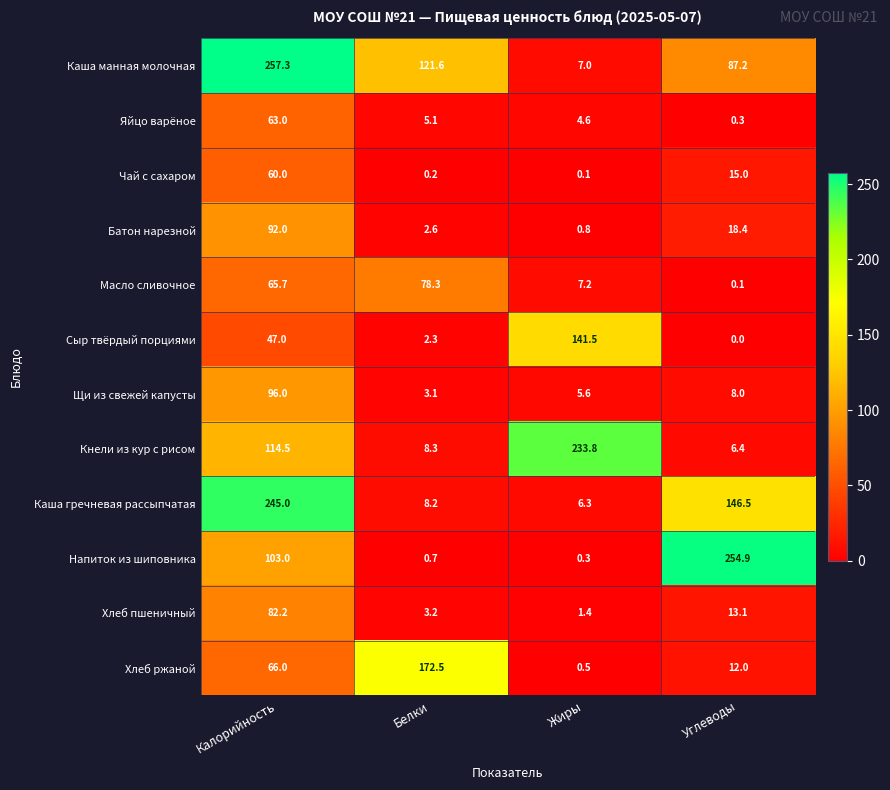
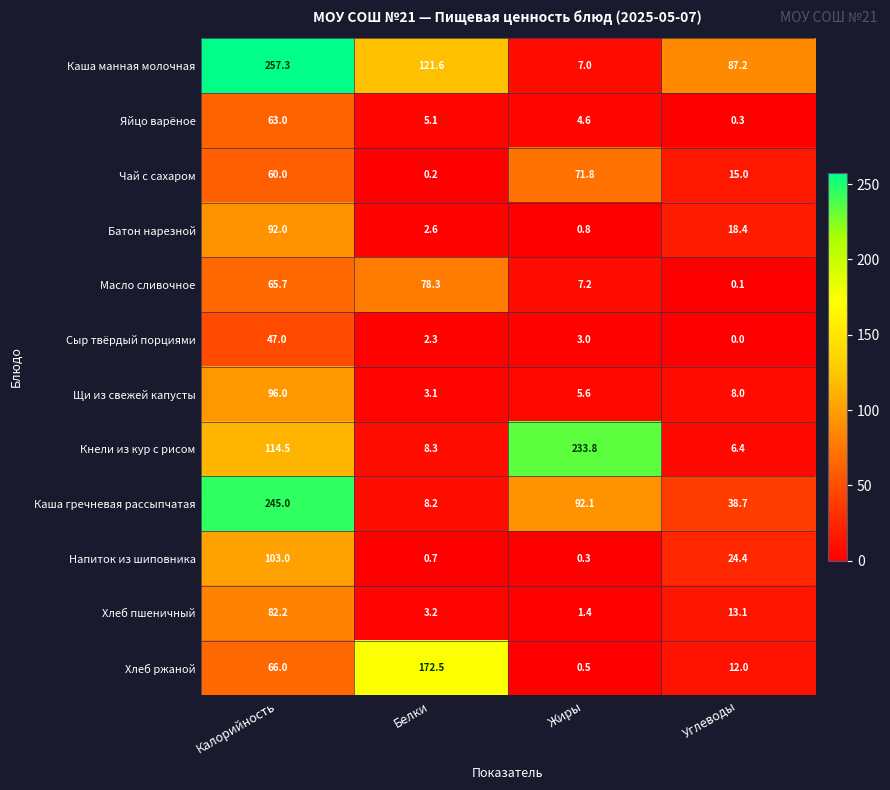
Чай с сахаром, Жиры: 0.1 -> 71.8
Сыр твёрдый порциями, Жиры: 141.5 -> 3.0
Каша гречневая рассыпчатая, Жиры: 6.3 -> 92.1
Каша гречневая рассыпчатая, Углеводы: 146.5 -> 38.7
Напиток из шиповника, Углеводы: 254.9 -> 24.4
